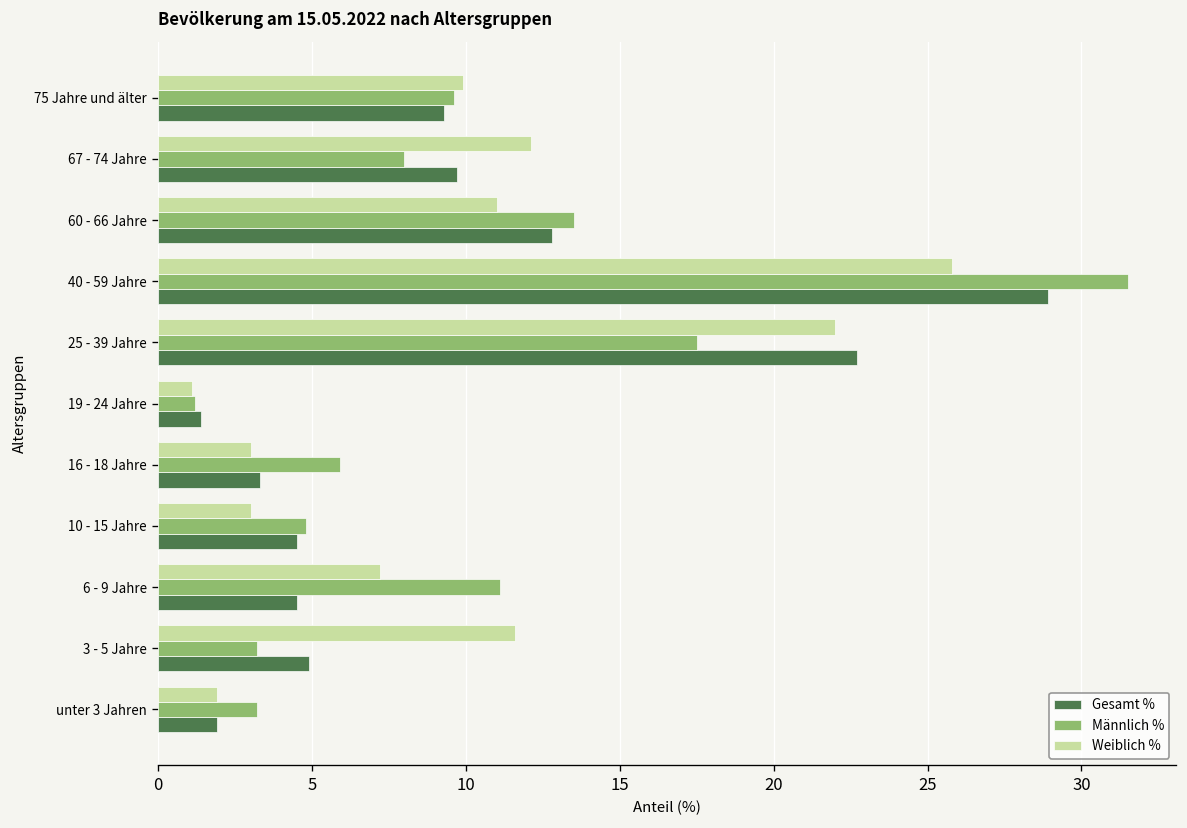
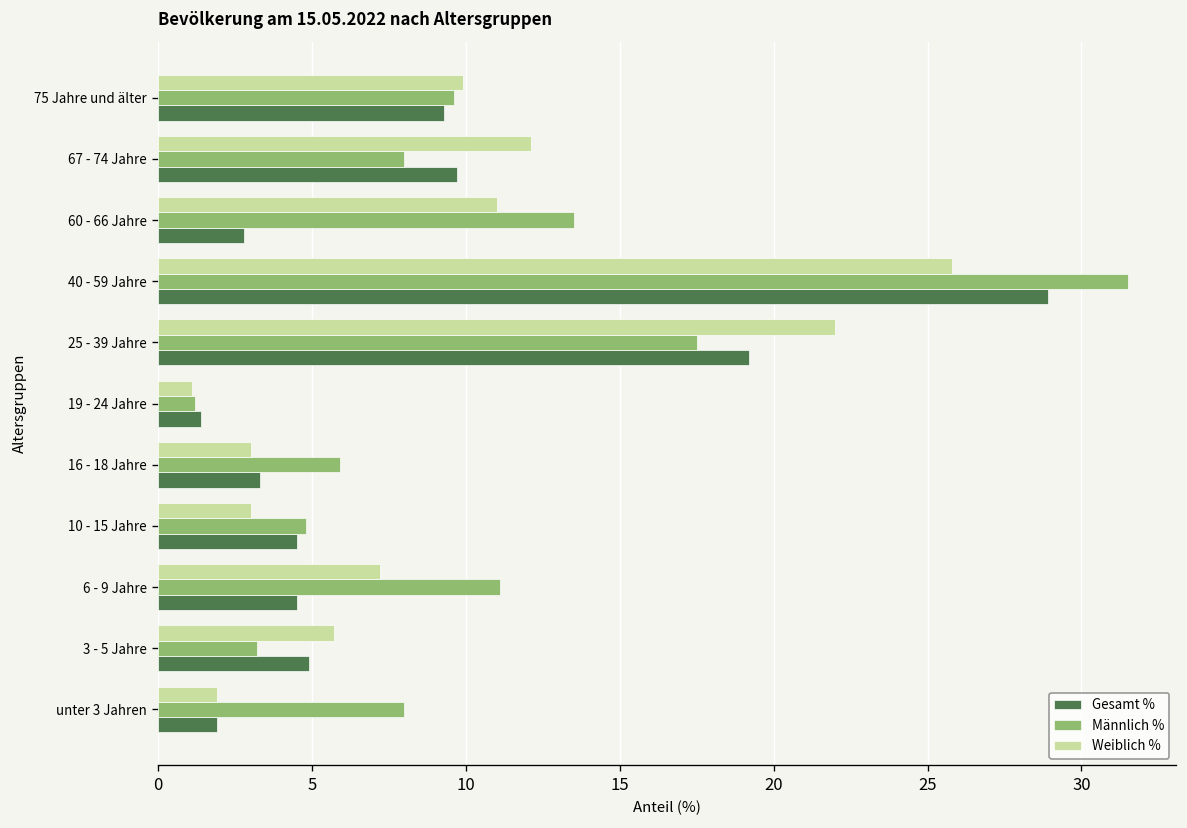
Gesamt %, 60 - 66 Jahre: 12.8 -> 2.8
Gesamt %, 25 - 39 Jahre: 22.7 -> 19.2
Weiblich %, 3 - 5 Jahre: 11.6 -> 5.7
Männlich %, unter 3 Jahren: 3.2 -> 8.0
